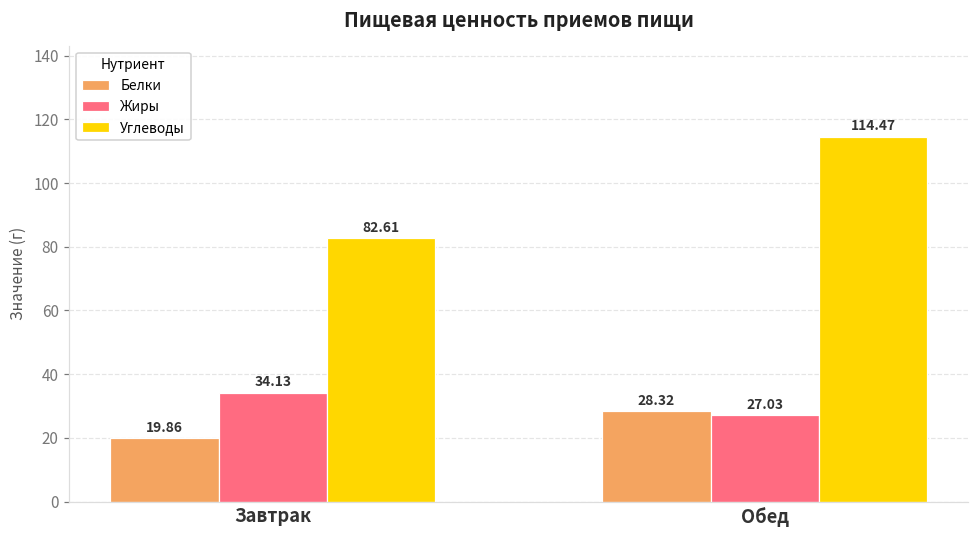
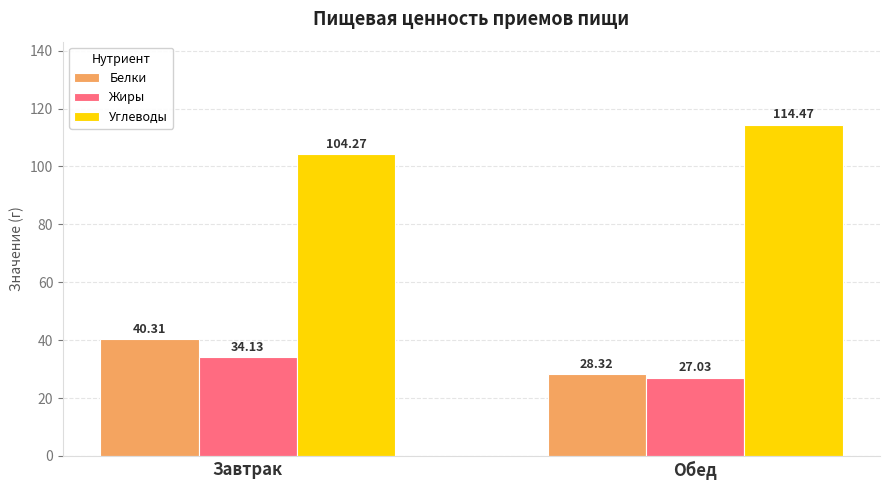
Белки, Завтрак: 19.86 -> 40.31
Углеводы, Завтрак: 82.61 -> 104.27
